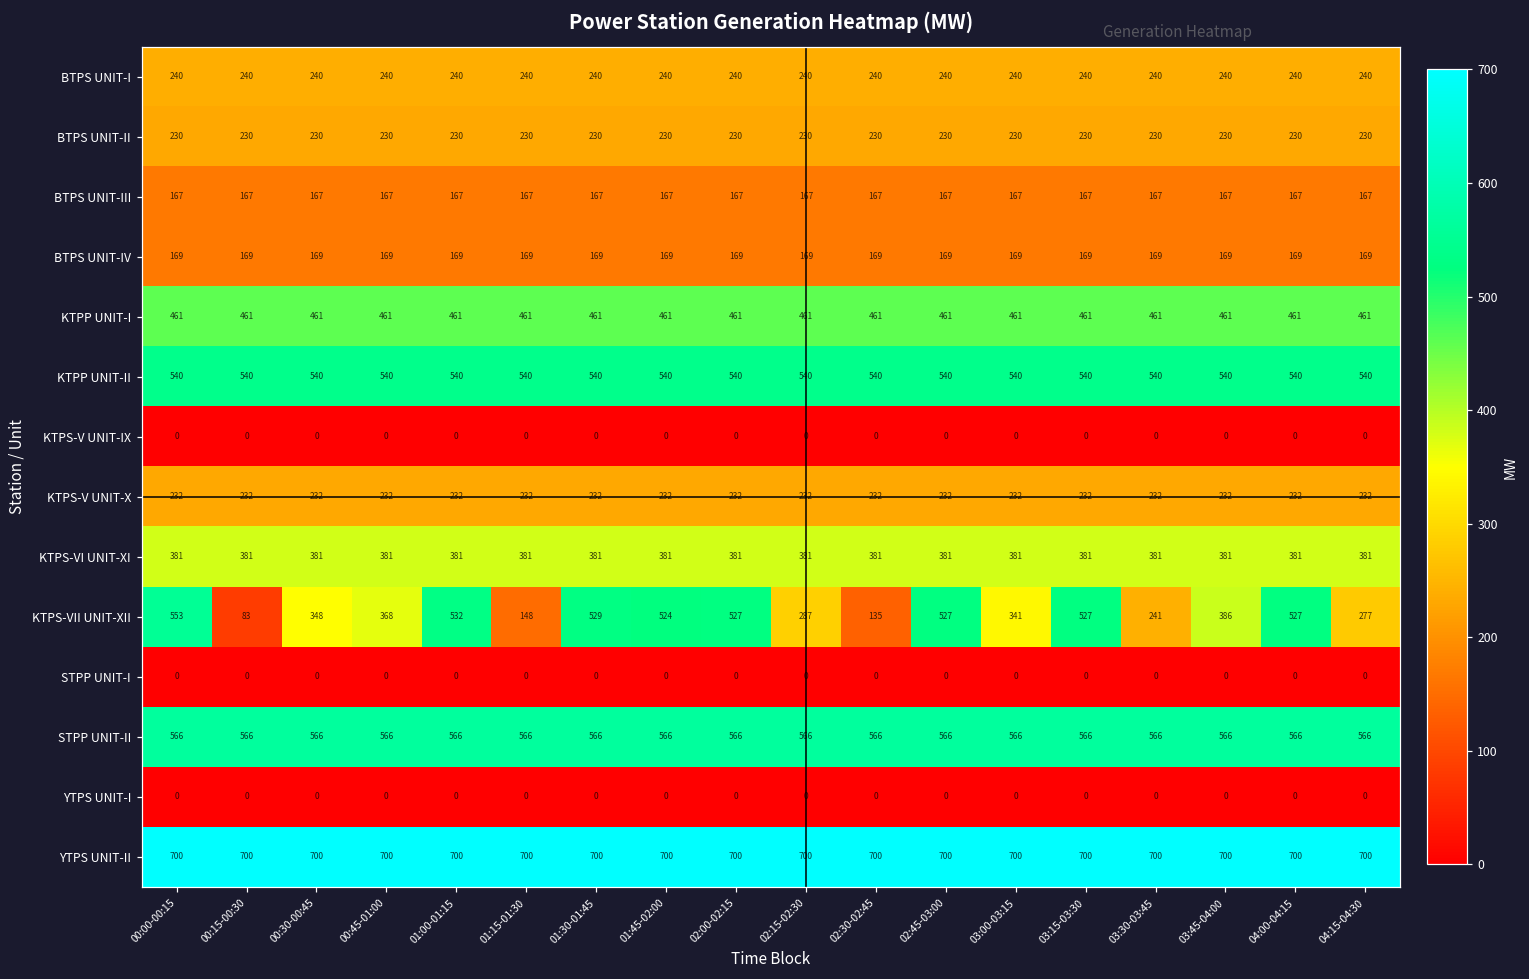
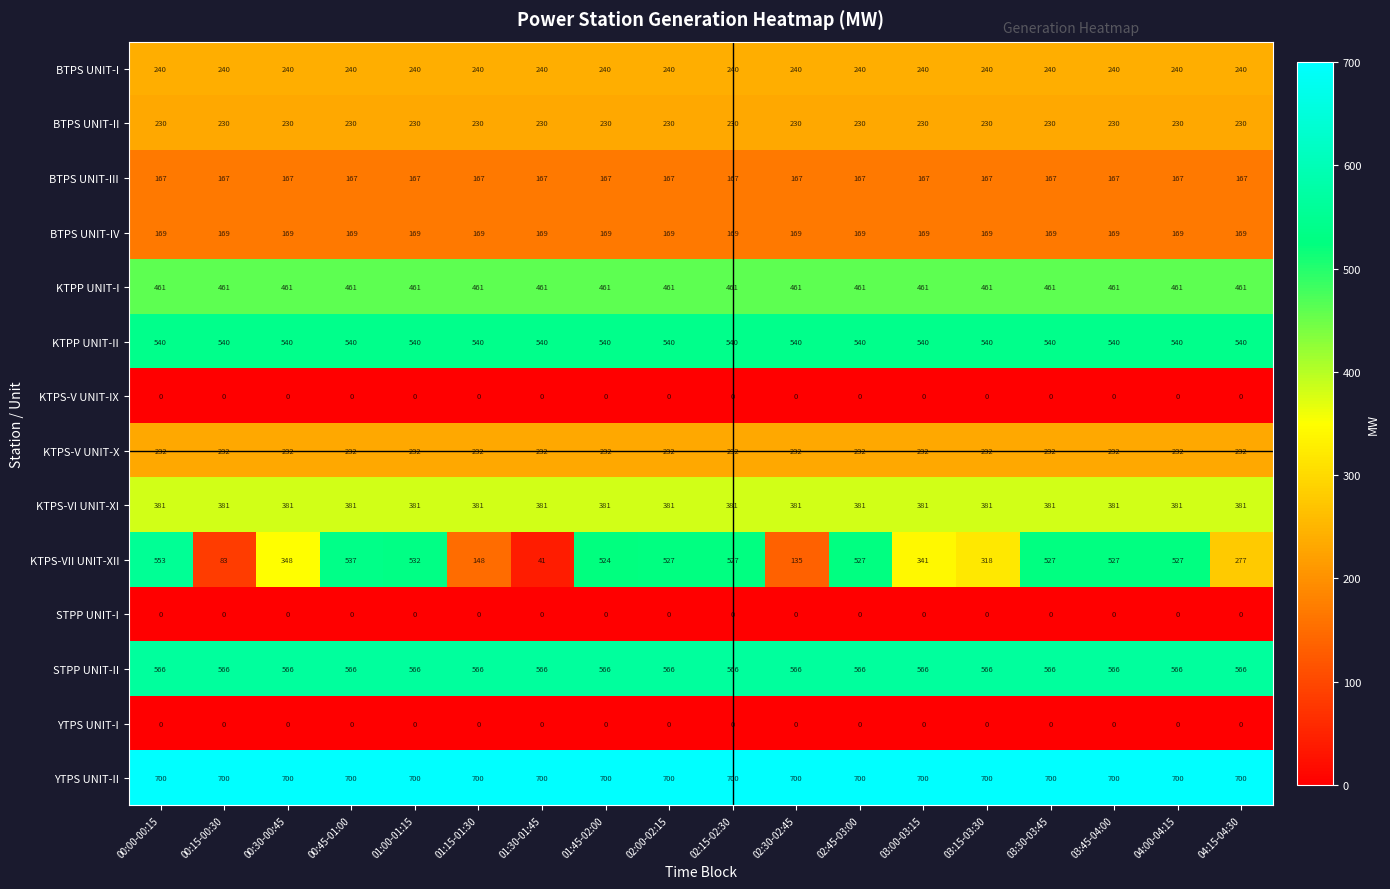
KTPS-VII UNIT-XII, 00:45-01:00: 368 -> 537
KTPS-VII UNIT-XII, 01:30-01:45: 529 -> 41
KTPS-VII UNIT-XII, 02:15-02:30: 287 -> 527
KTPS-VII UNIT-XII, 03:15-03:30: 527 -> 318
KTPS-VII UNIT-XII, 03:30-03:45: 241 -> 527
KTPS-VII UNIT-XII, 03:45-04:00: 386 -> 527
